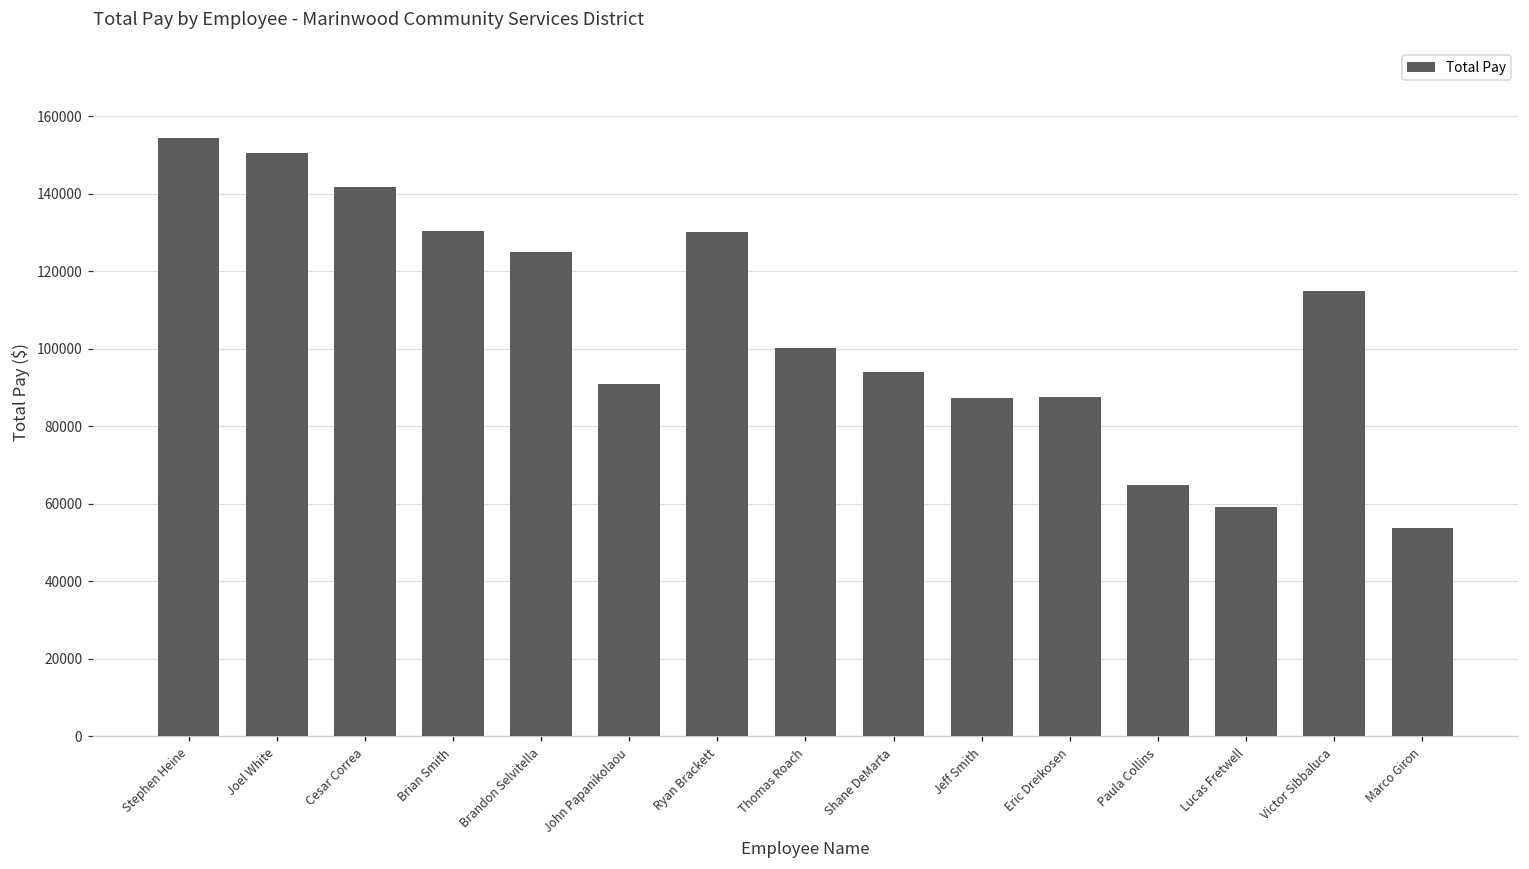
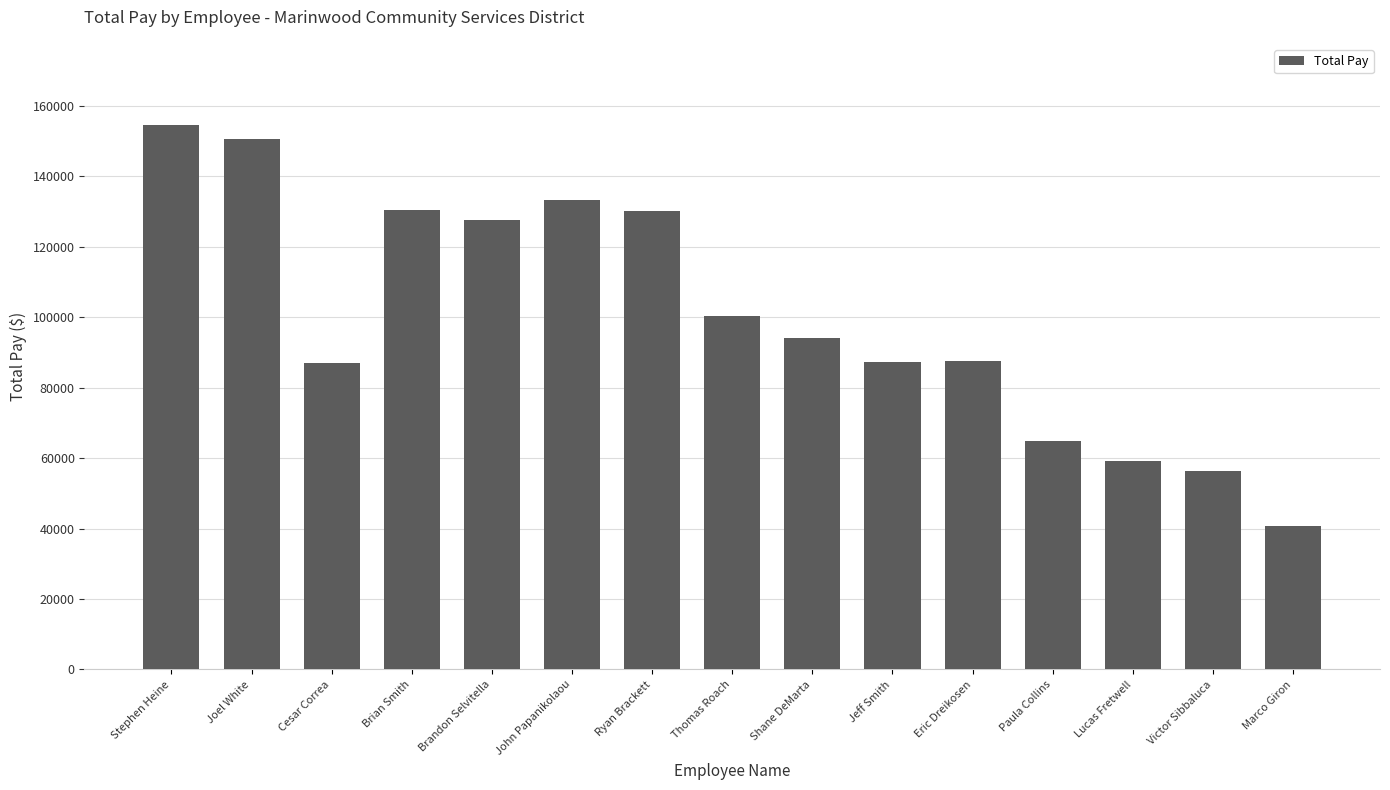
Cesar Correa: 142000 -> 87000
Brandon Selvitella: 125000 -> 128000
John Papanikolaou: 91000 -> 133000
Victor Sibbaluca: 115000 -> 56000
Marco Giron: 54000 -> 41000
